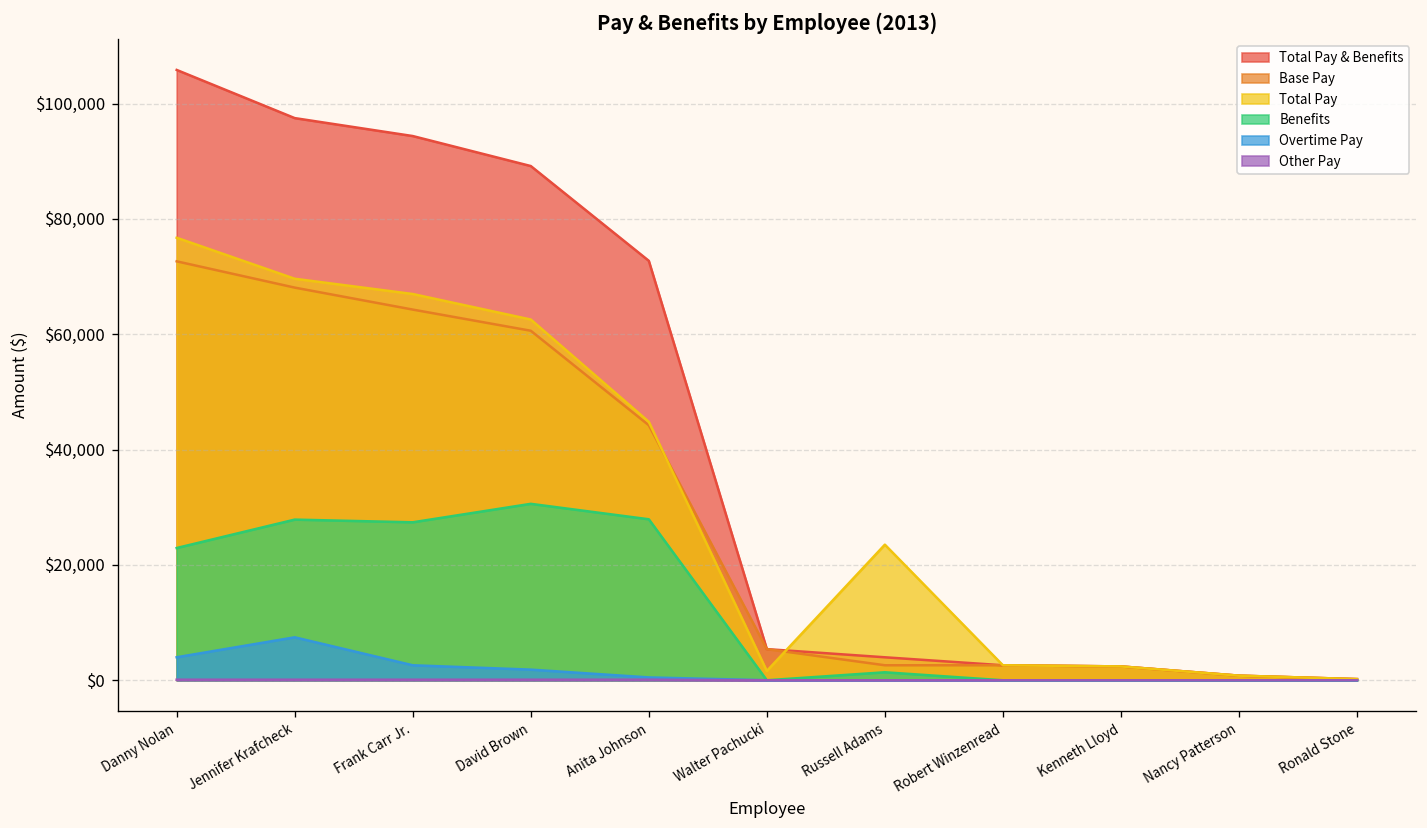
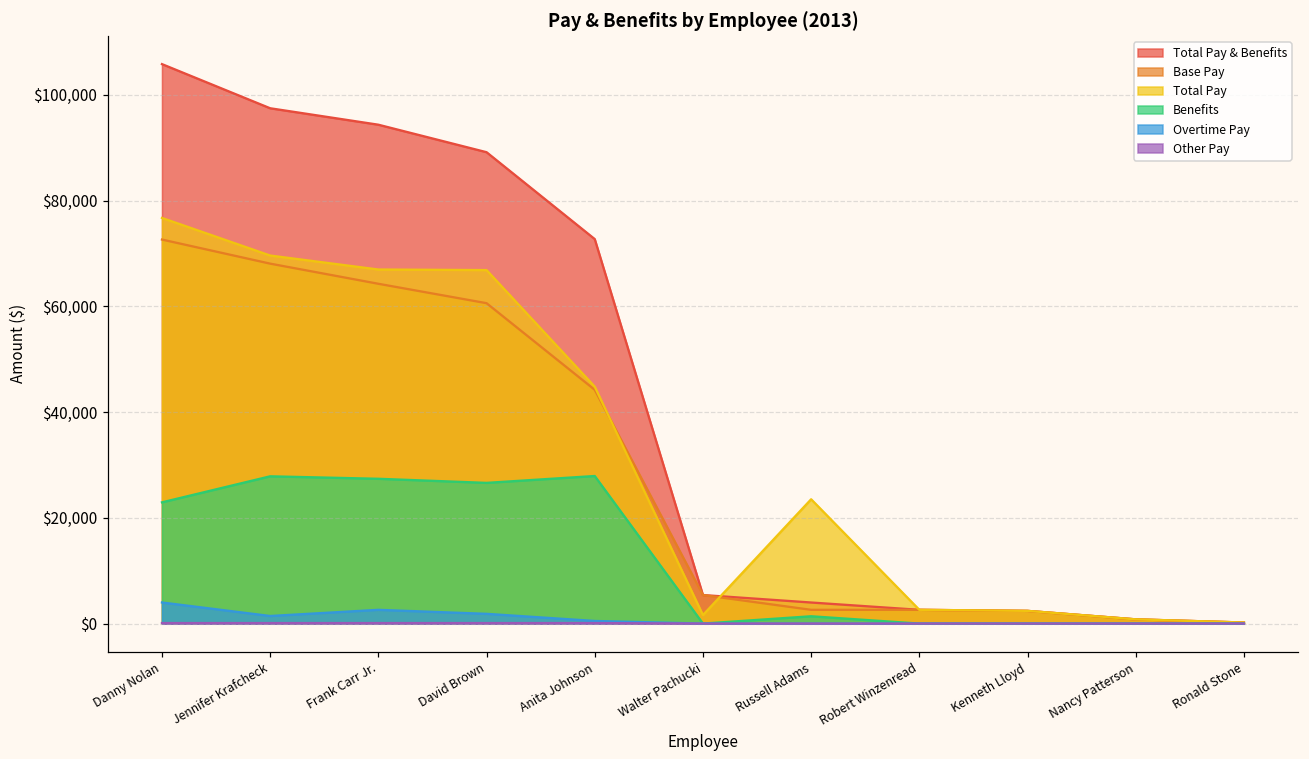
Overtime Pay, Jennifer Krafcheck: $7,000 -> $1,000
Total Pay, David Brown: $63,000 -> $67,000
Benefits, David Brown: $31,000 -> $27,000
